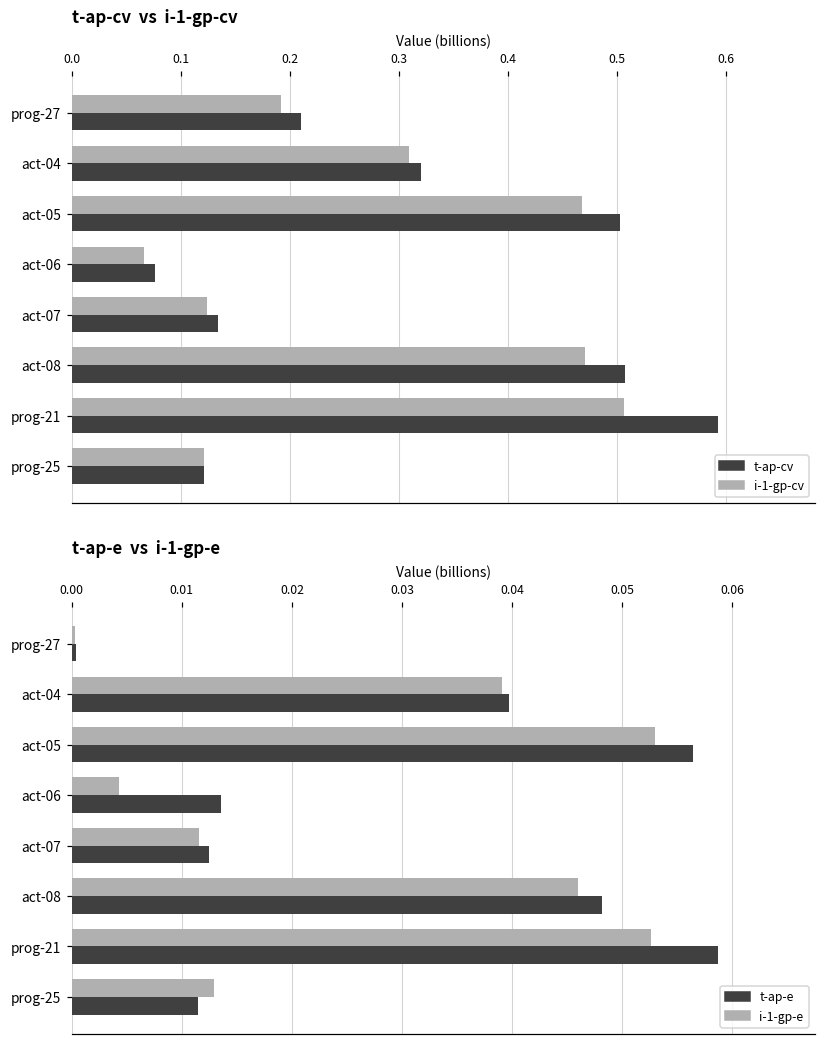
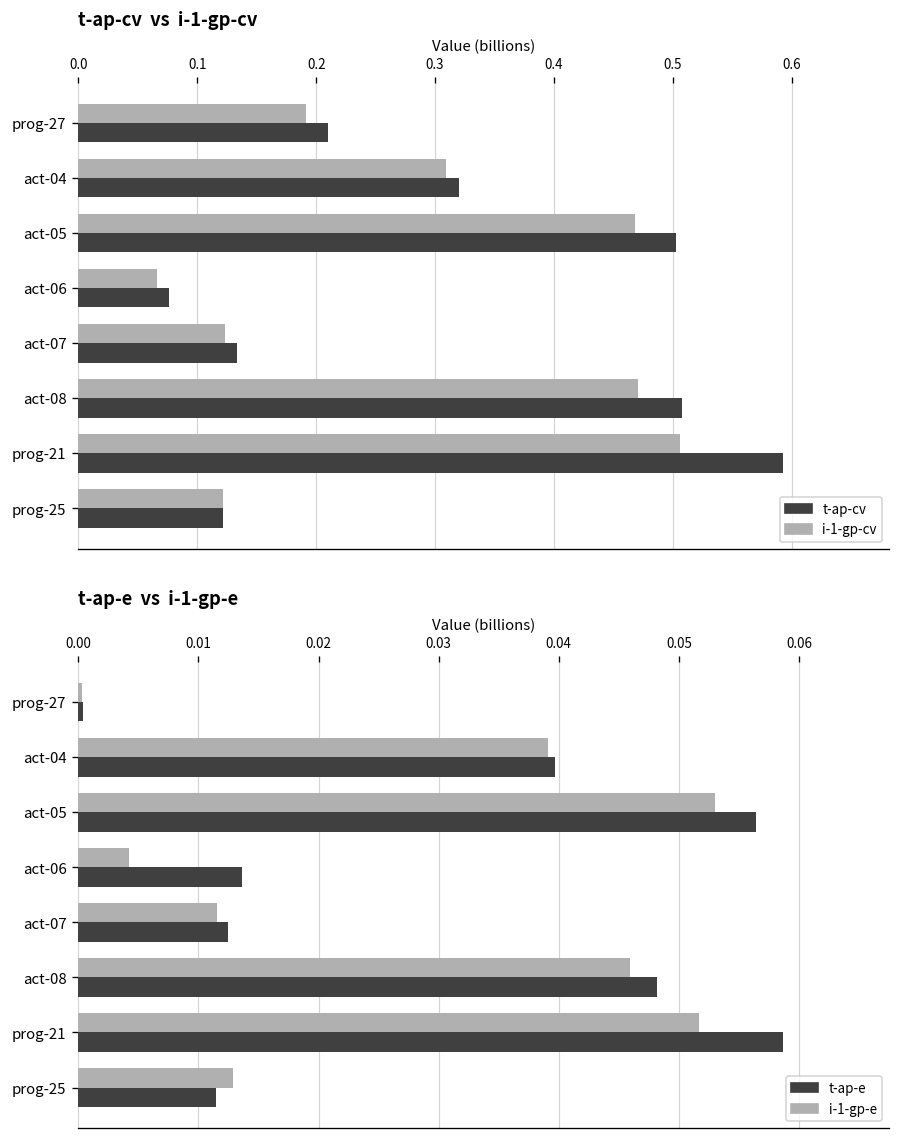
t-ap-e vs i-1-gp-e, i-1-gp-e, prog-21: 0.0526 -> 0.0517
